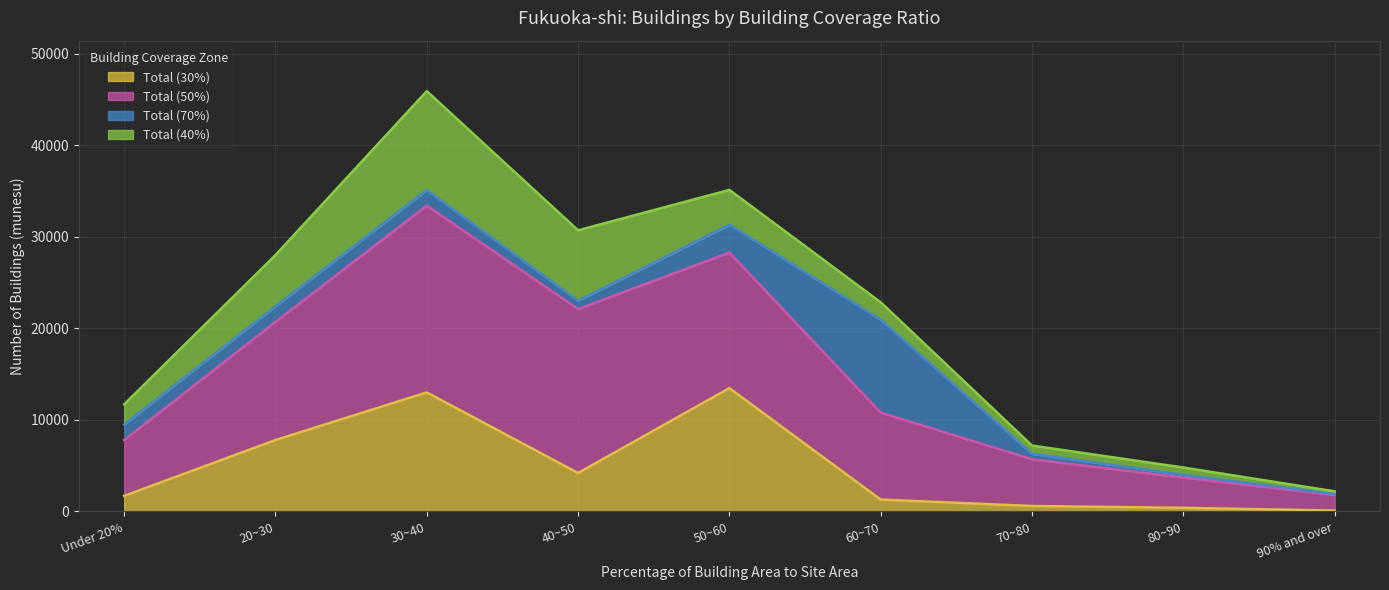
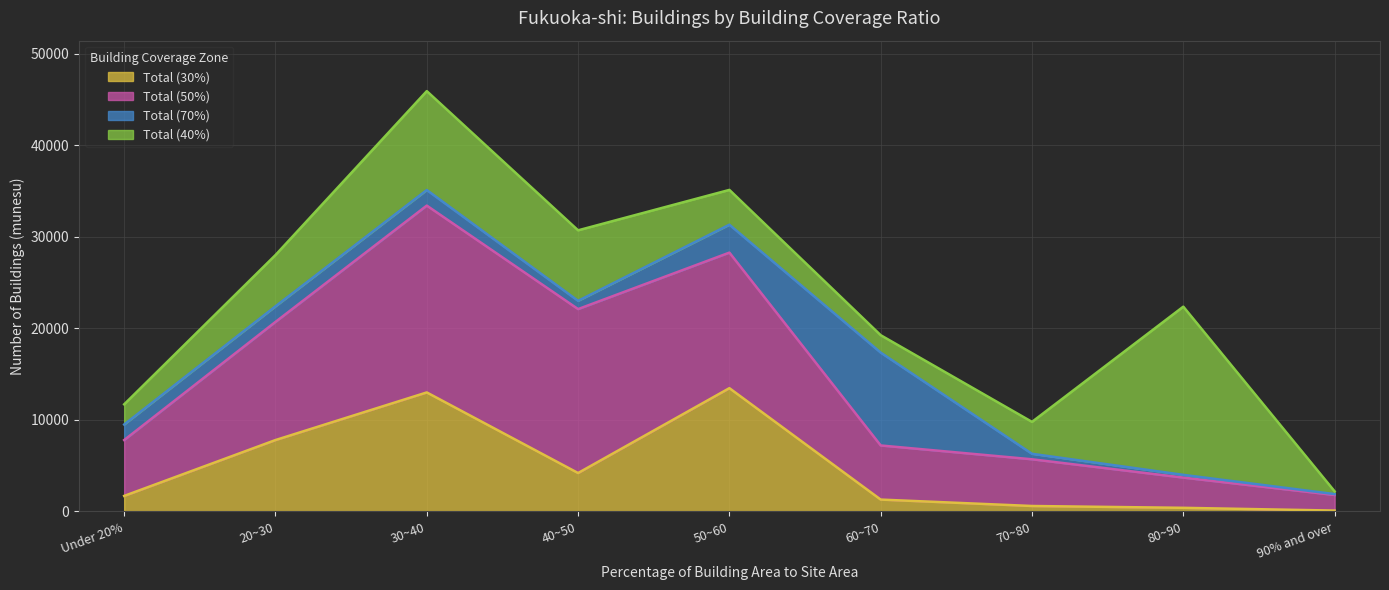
Total (50%), 60~70: 10000 -> 6000
Total (40%), 70~80: 1000 -> 3000
Total (40%), 80~90: 1000 -> 18000
